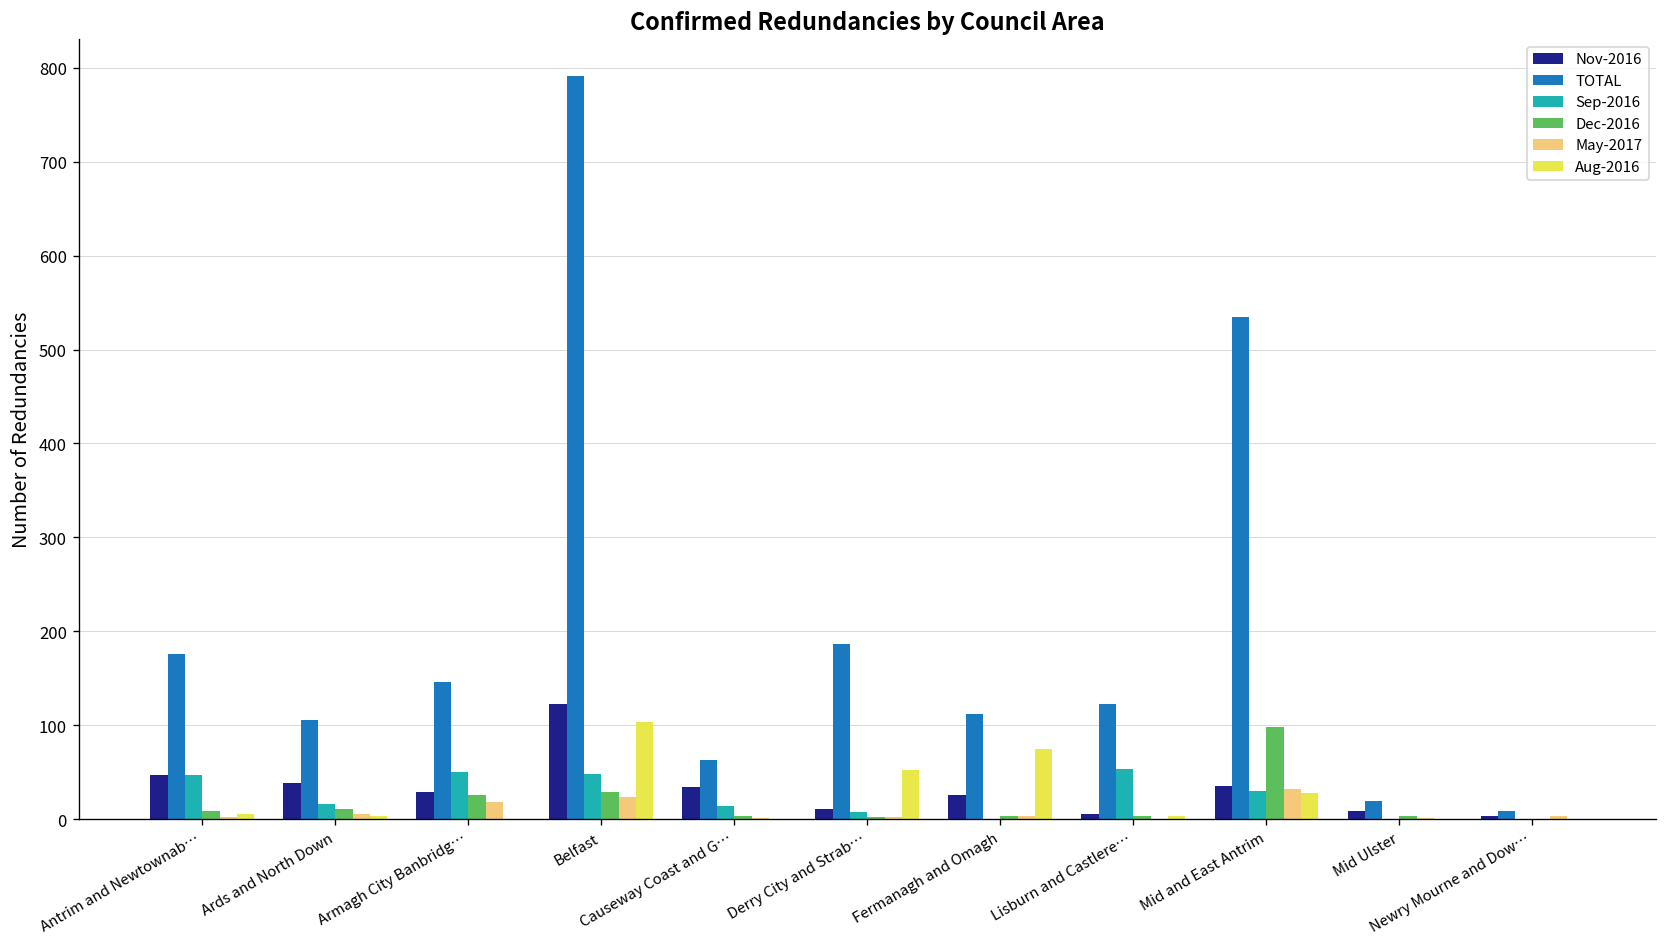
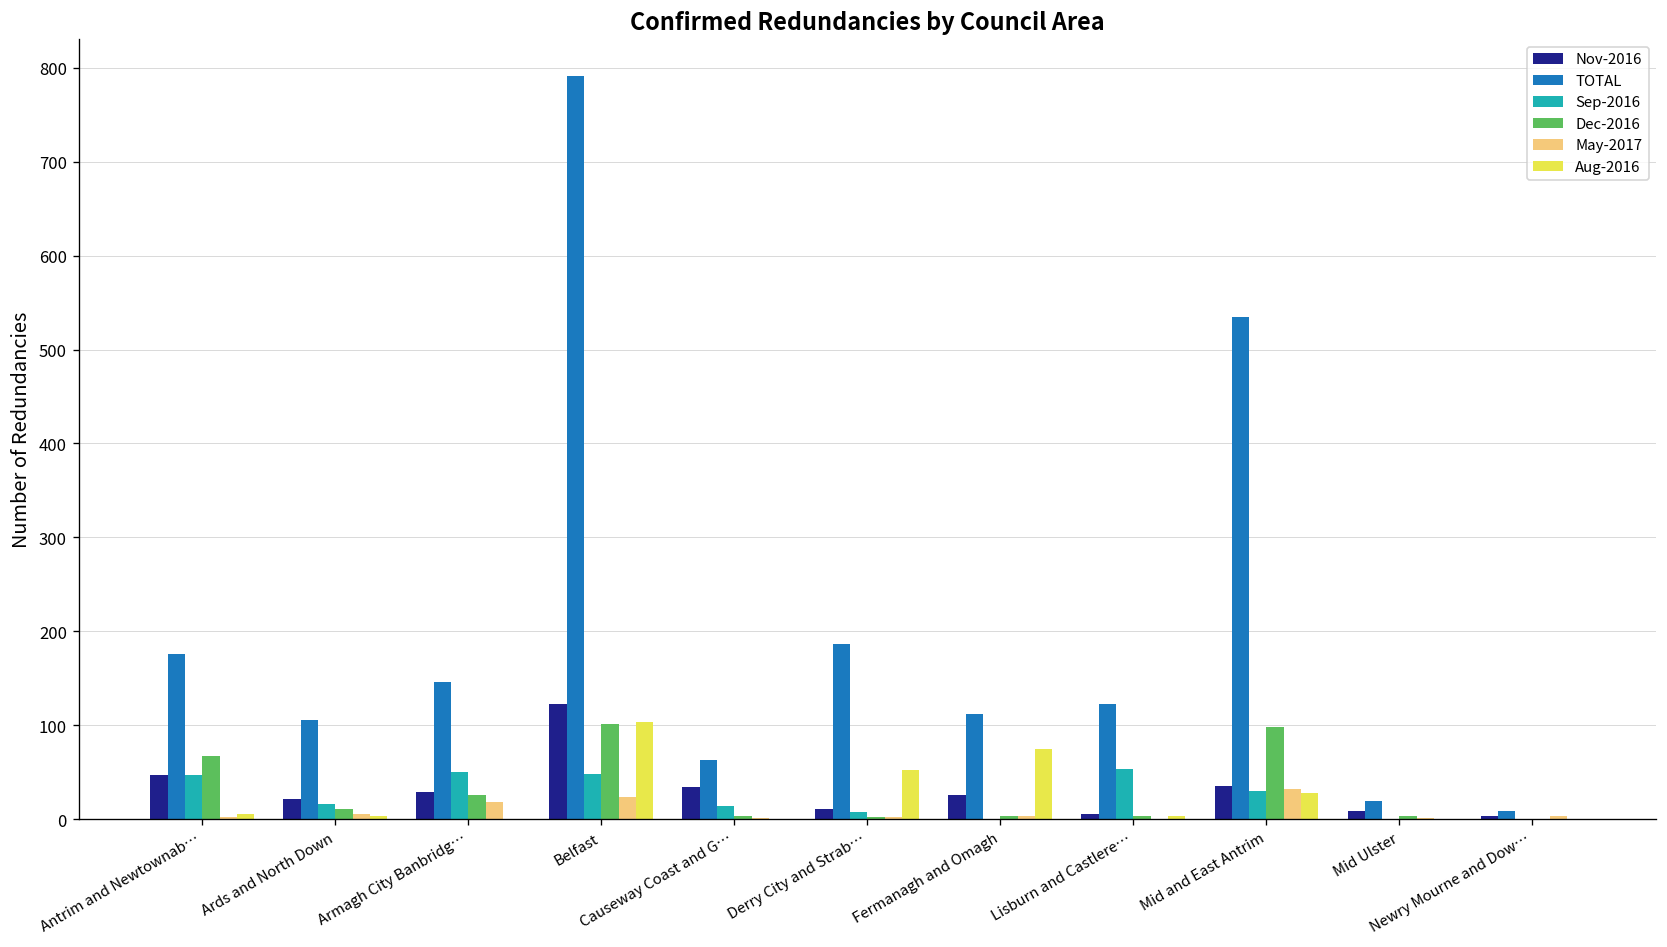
Dec-2016, Antrim and Newtownab…: 10 -> 70
Nov-2016, Ards and North Down: 40 -> 20
Dec-2016, Belfast: 30 -> 100
